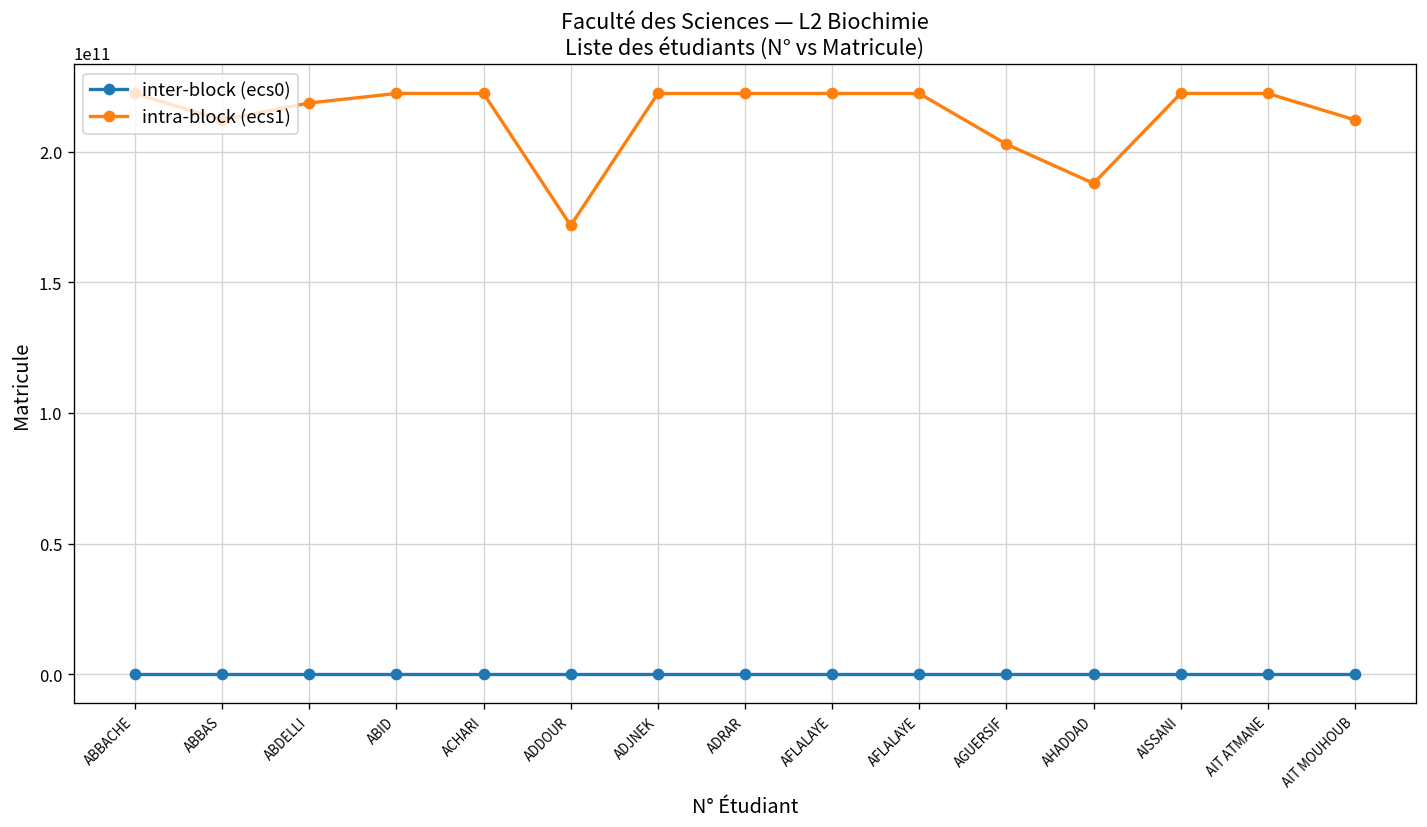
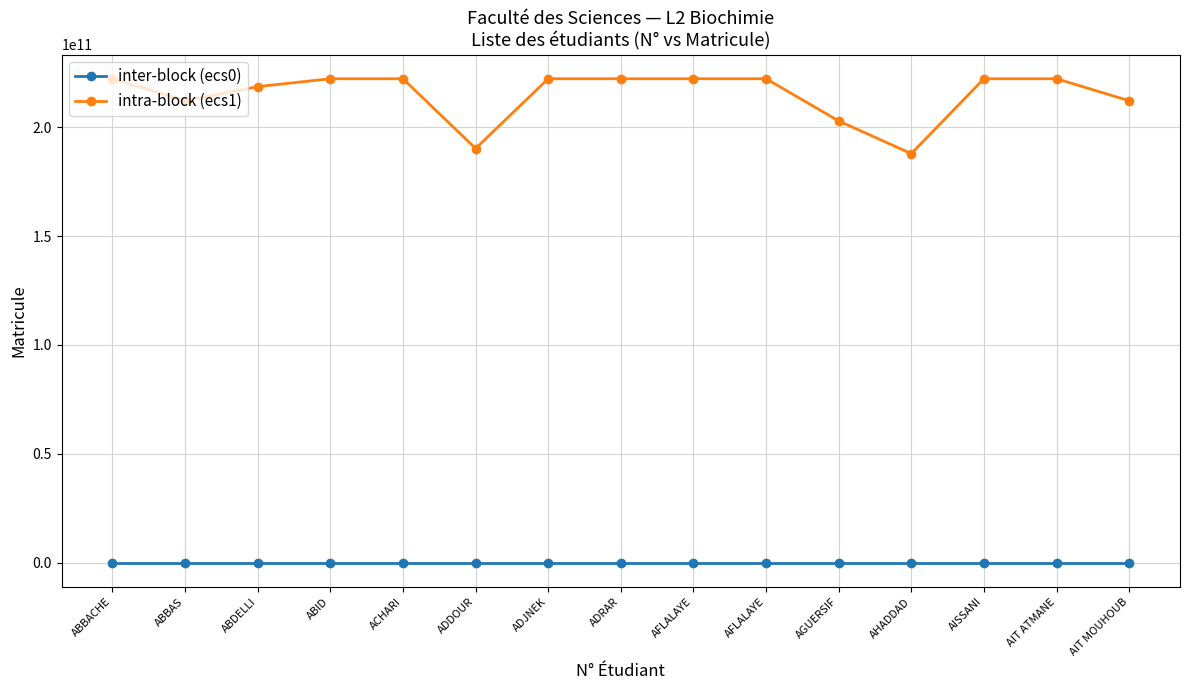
intra-block (ecs1), ADDOUR: 172000000000 -> 190000000000
